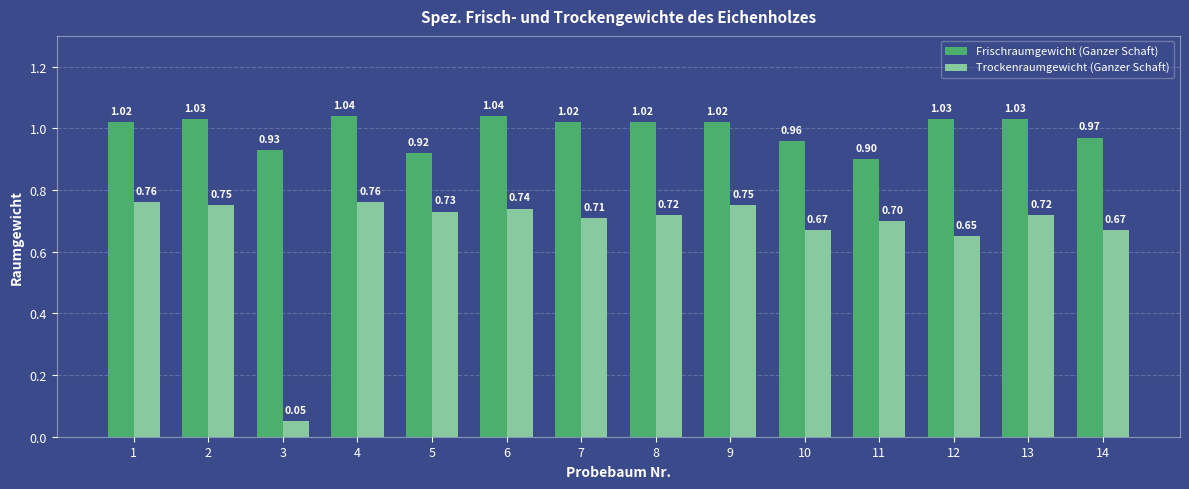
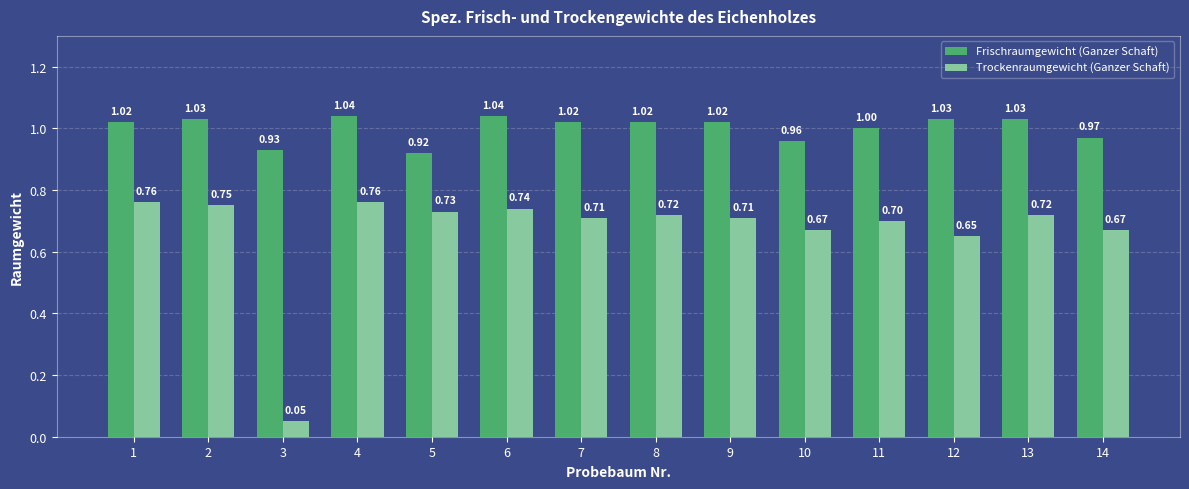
Trockenraumgewicht (Ganzer Schaft), 9: 0.75 -> 0.71
Frischraumgewicht (Ganzer Schaft), 11: 0.90 -> 1.00
